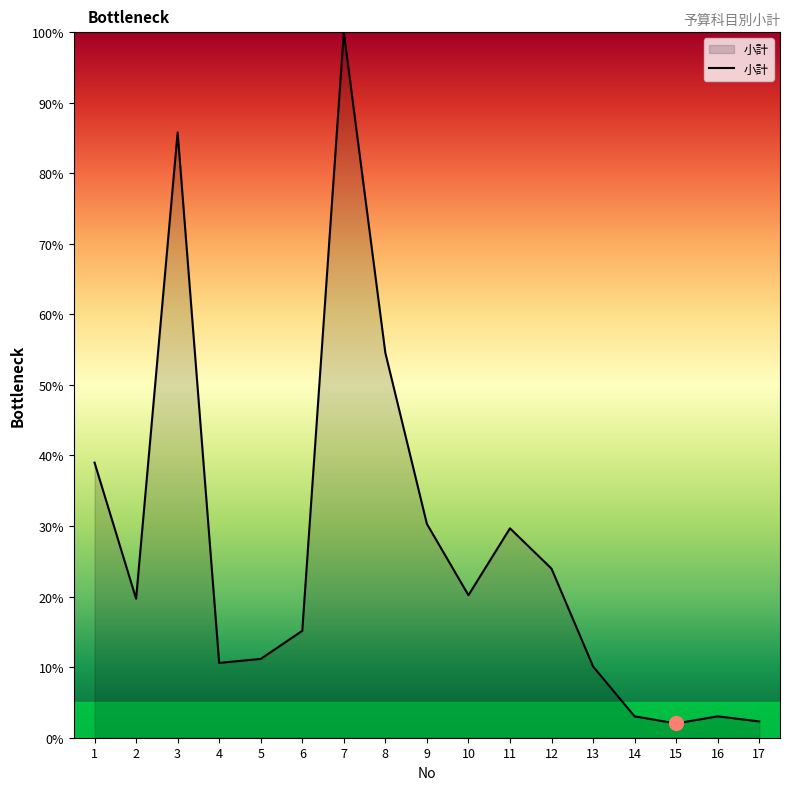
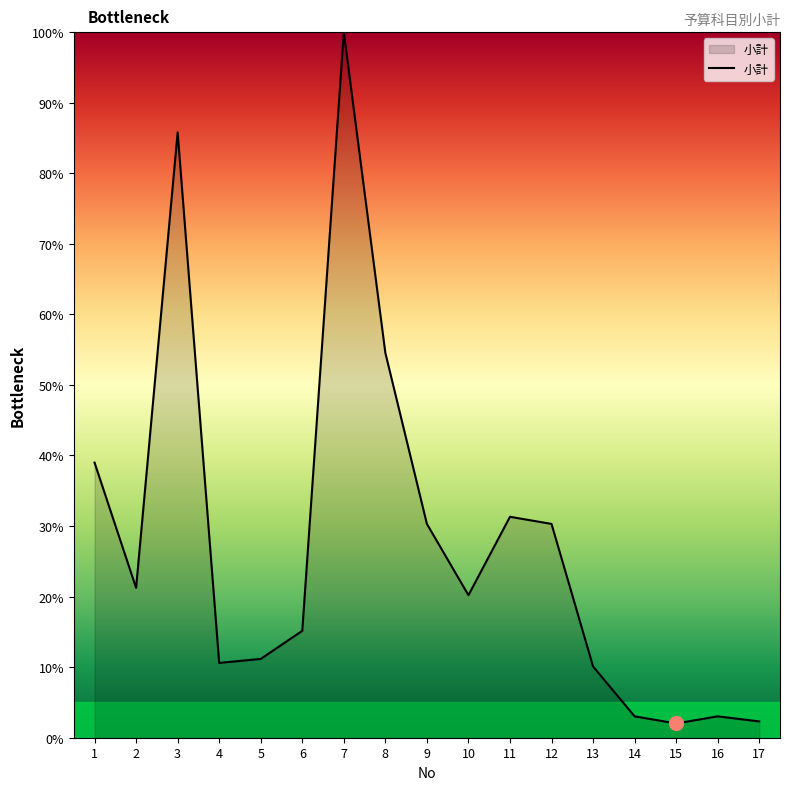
小計, 2: 20% -> 21%
小計, 11: 30% -> 31%
小計, 12: 24% -> 30%
